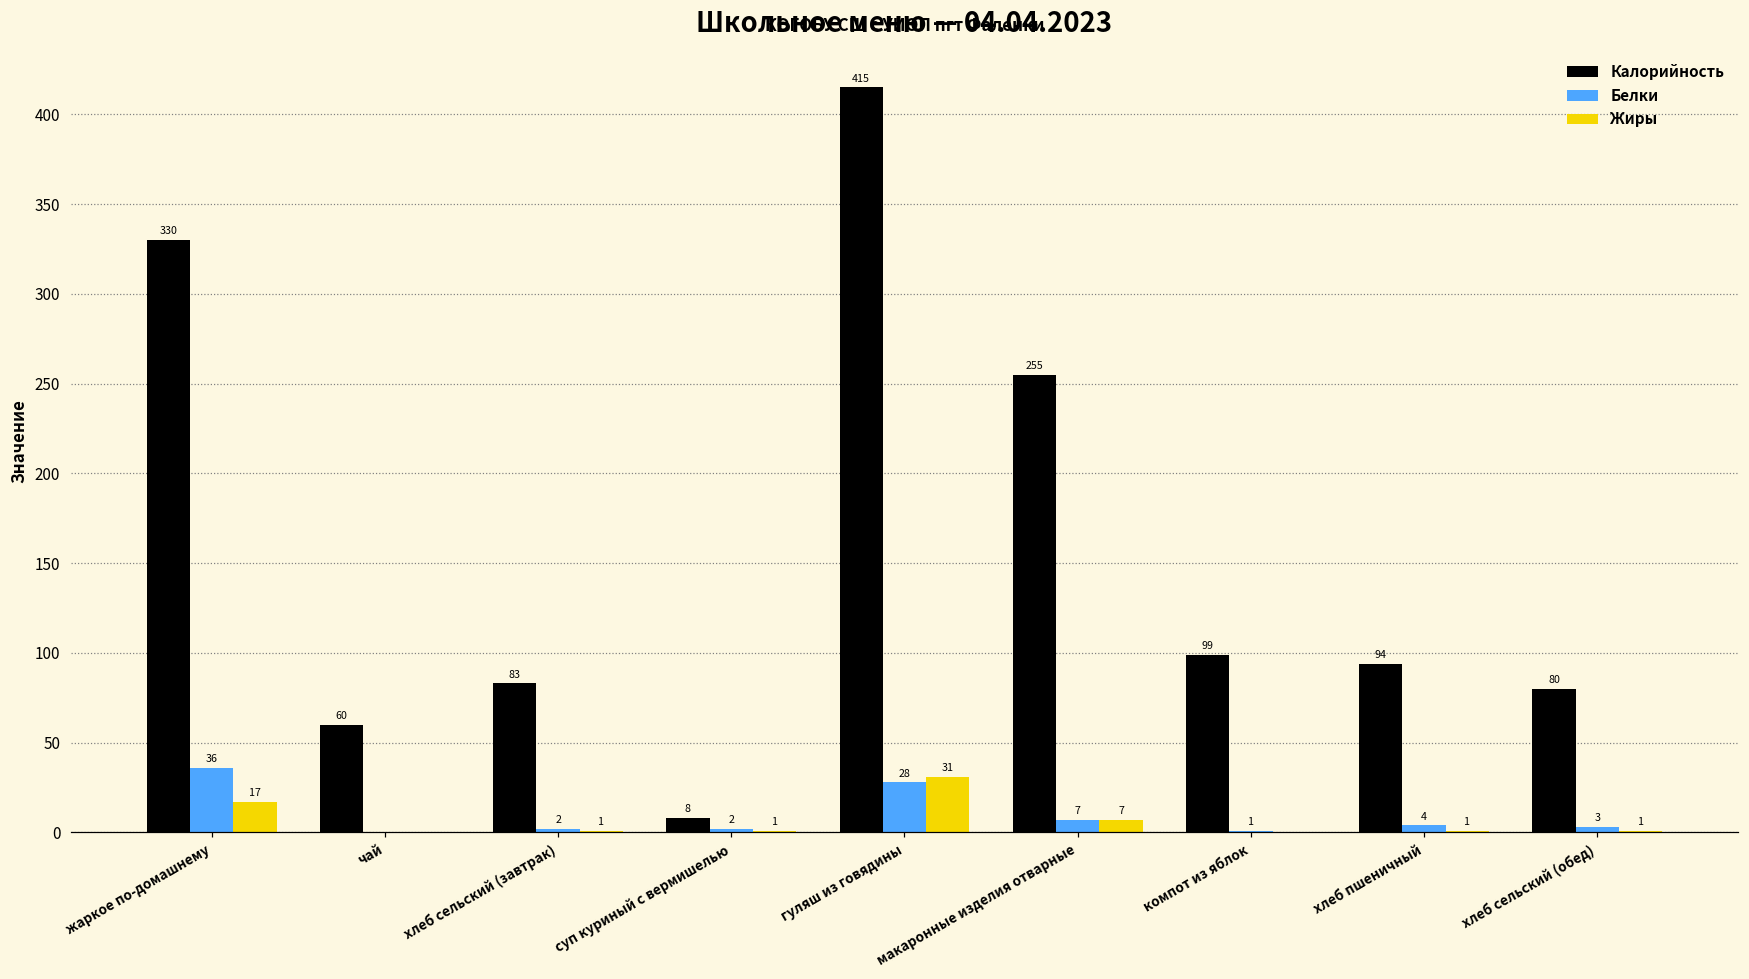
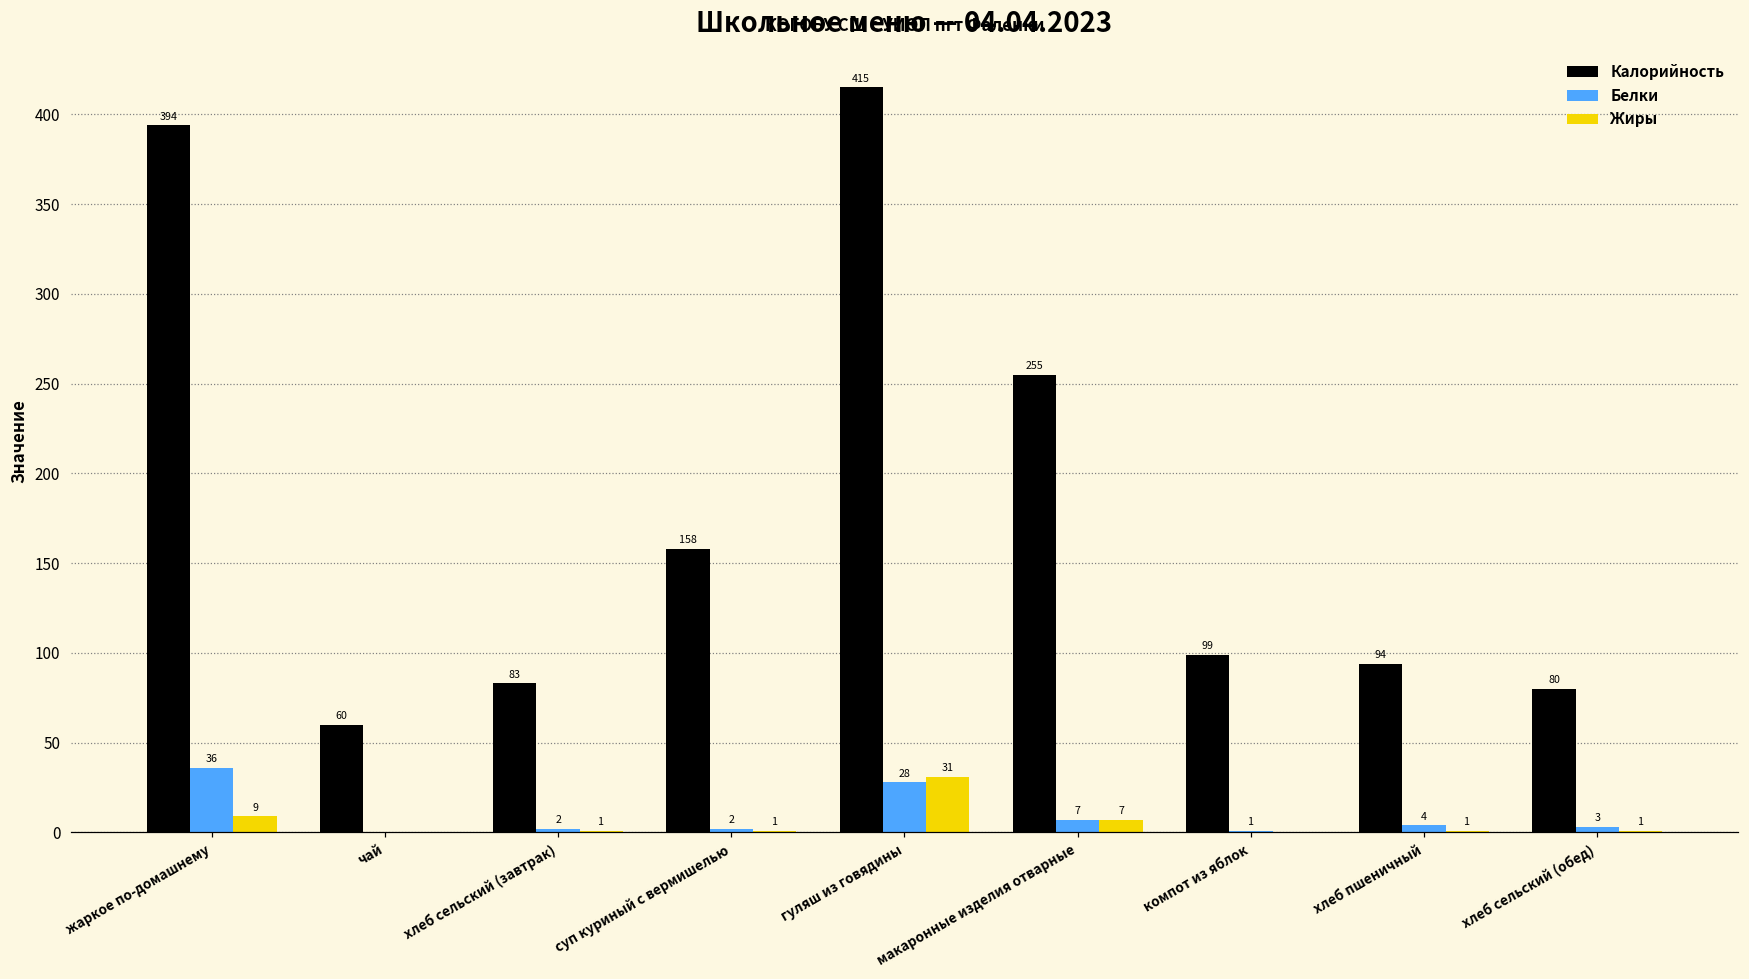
Калорийность, жаркое по-домашнему: 330 -> 394
Жиры, жаркое по-домашнему: 17 -> 9
Калорийность, суп куриный с вермишелью: 8 -> 158
